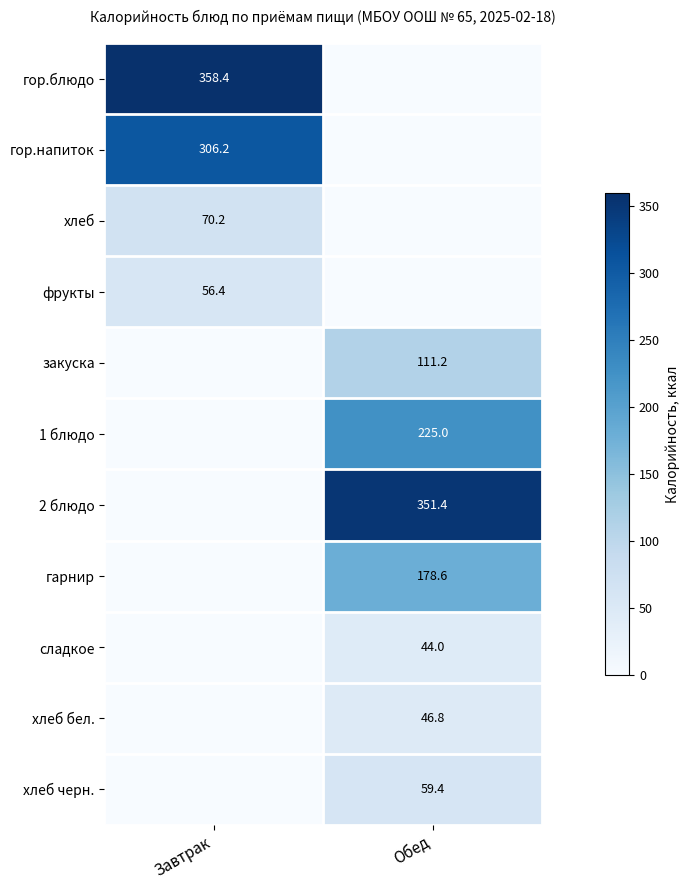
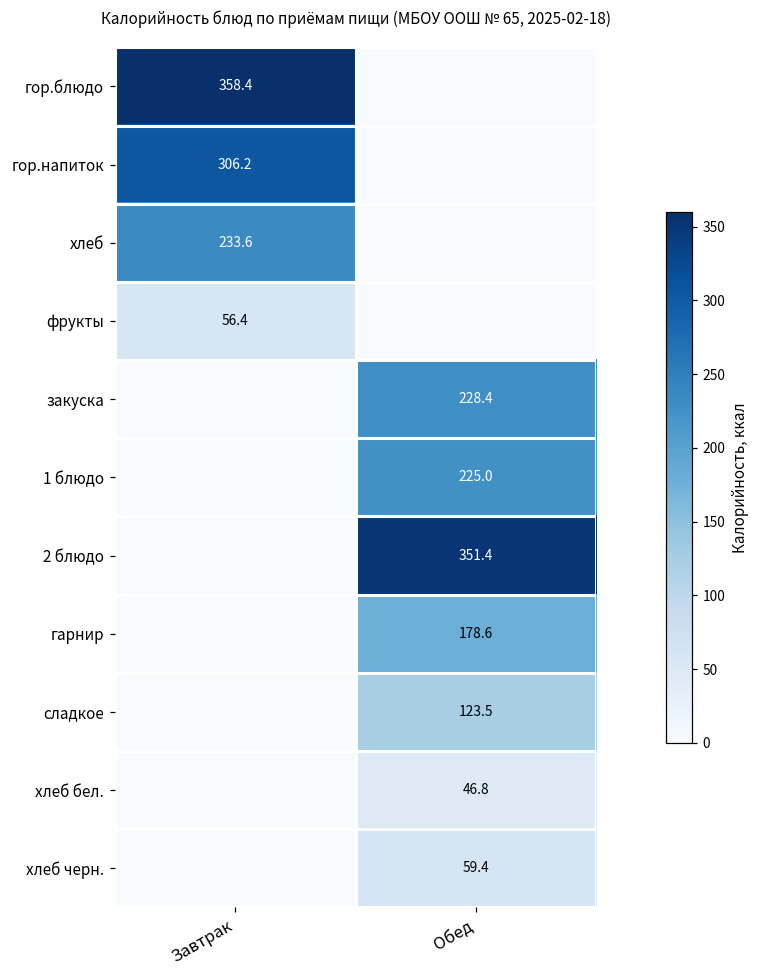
хлеб, Завтрак: 70.2 -> 233.6
закуска, Обед: 111.2 -> 228.4
сладкое, Обед: 44.0 -> 123.5
